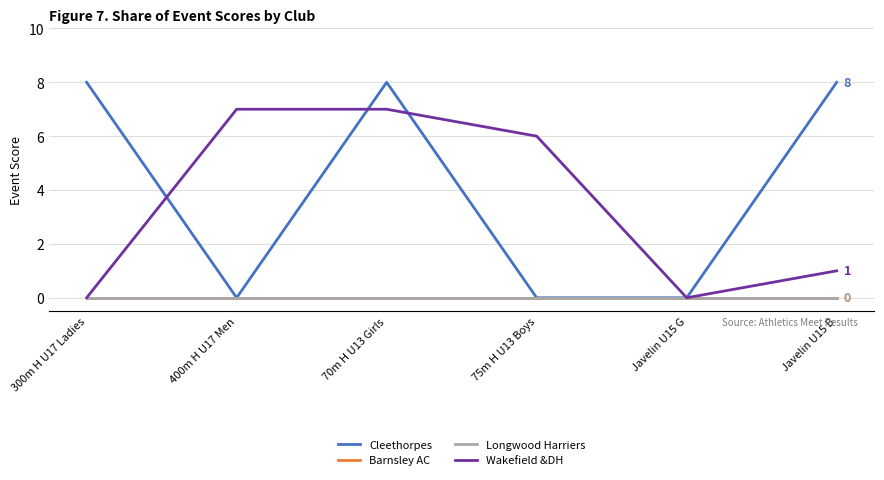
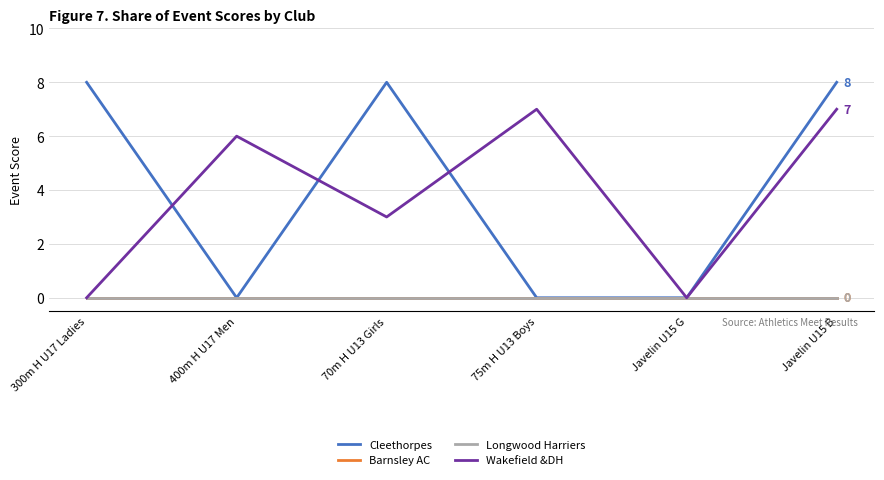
Wakefield &DH, 400m H U17 Men: 7 -> 6
Wakefield &DH, 70m H U13 Girls: 7 -> 3
Wakefield &DH, 75m H U13 Boys: 6 -> 7
Wakefield &DH, Javelin U15 B: 1 -> 7
